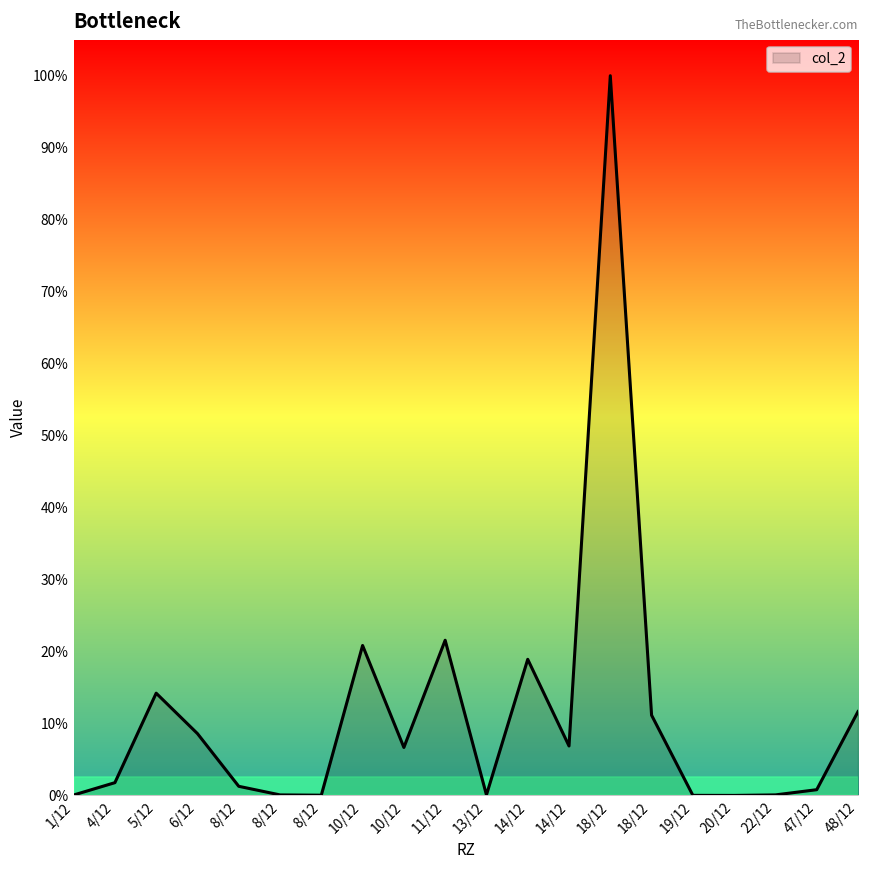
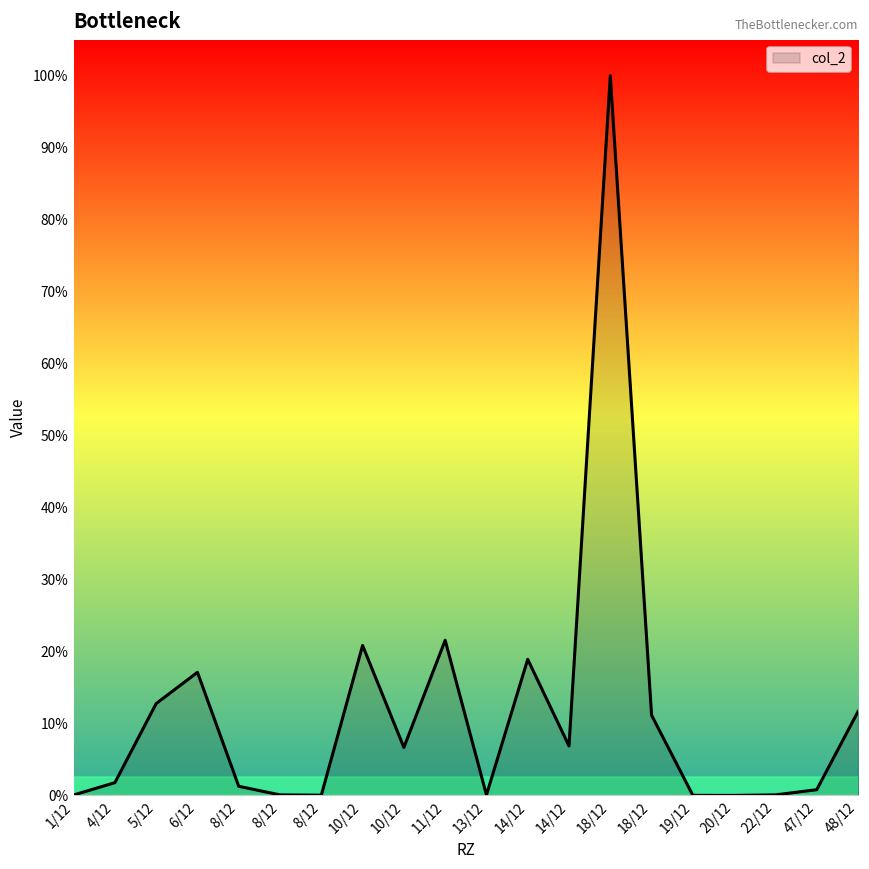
5/12: 14% -> 13%
6/12: 9% -> 17%
